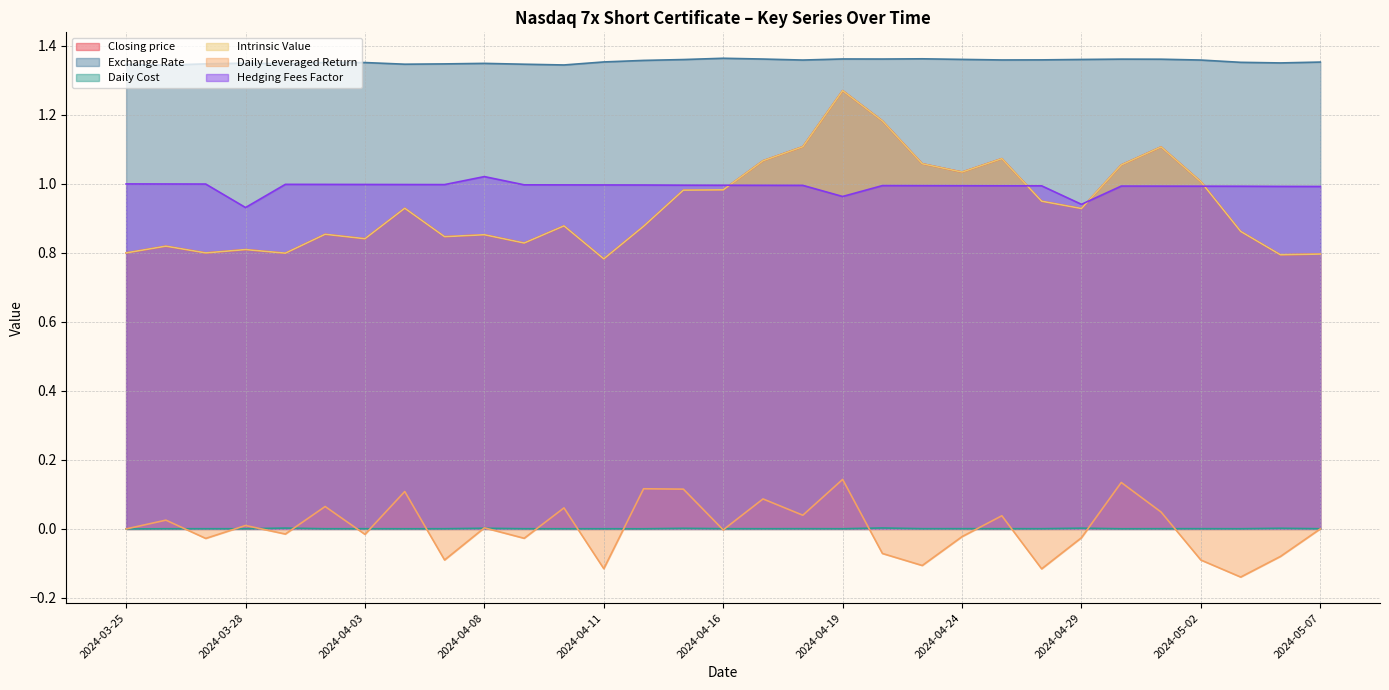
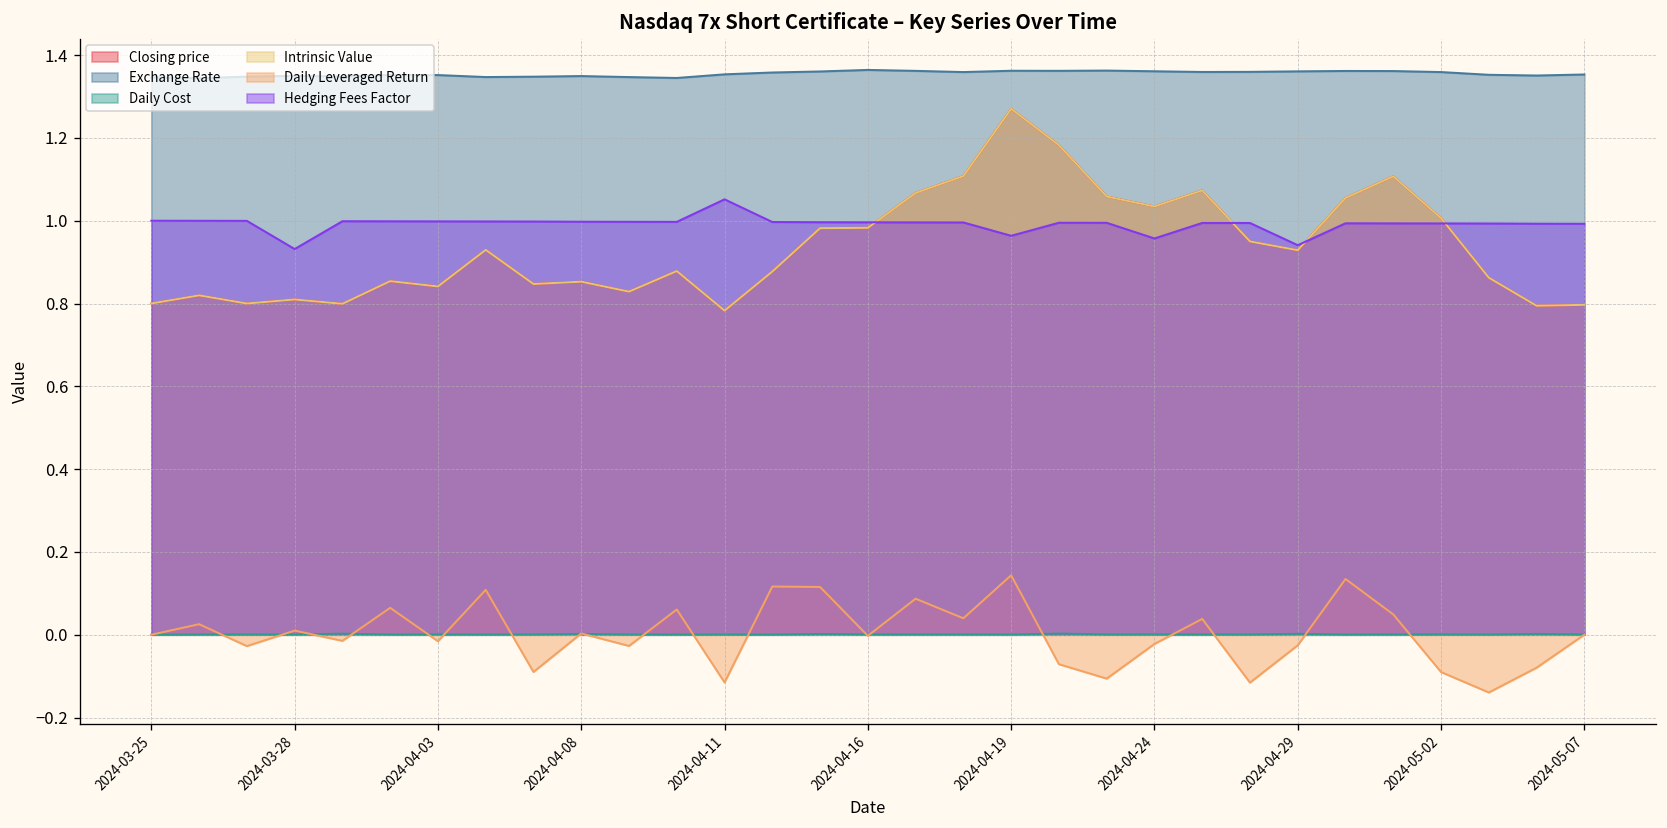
Hedging Fees Factor, 2024-04-08: 1.02 -> 1.00
Hedging Fees Factor, 2024-04-11: 1.00 -> 1.05
Hedging Fees Factor, 2024-04-24: 0.99 -> 0.96
